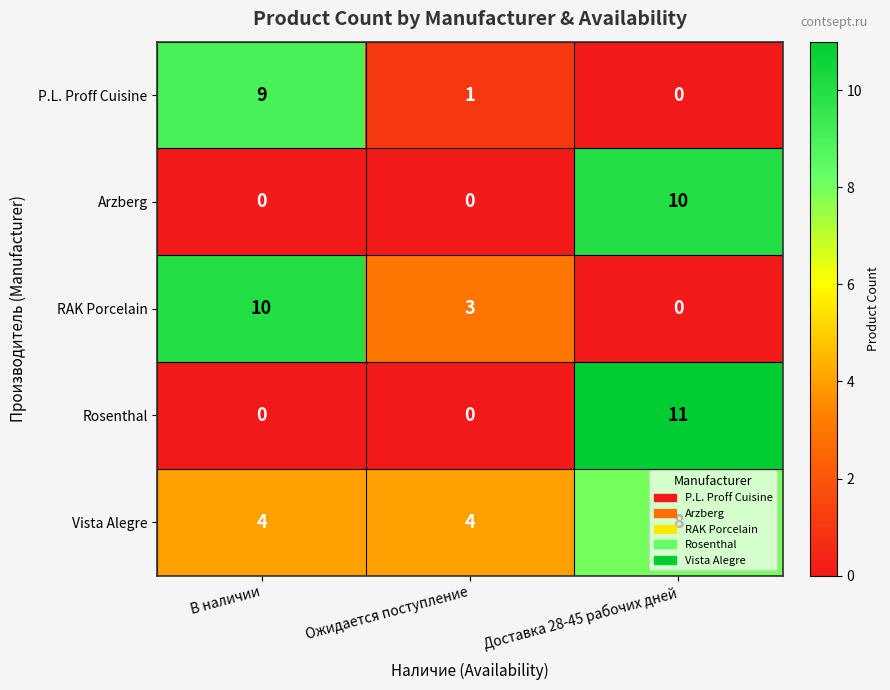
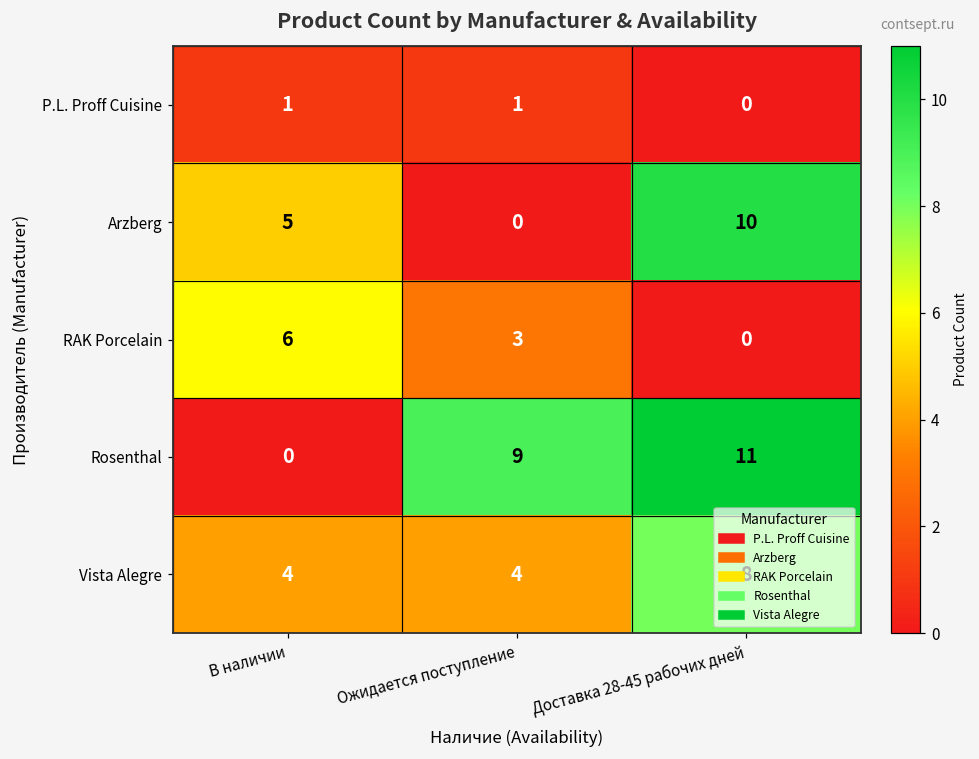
P.L. Proff Cuisine, В наличии: 9 -> 1
Arzberg, В наличии: 0 -> 5
RAK Porcelain, В наличии: 10 -> 6
Rosenthal, Ожидается поступление: 0 -> 9
